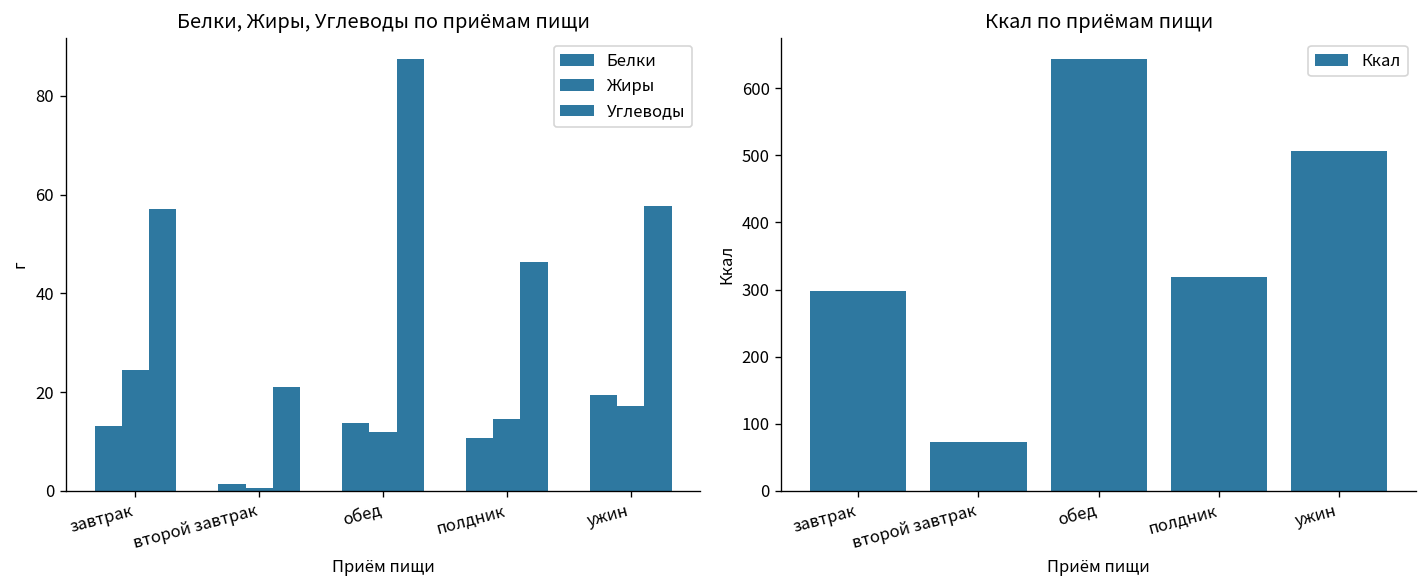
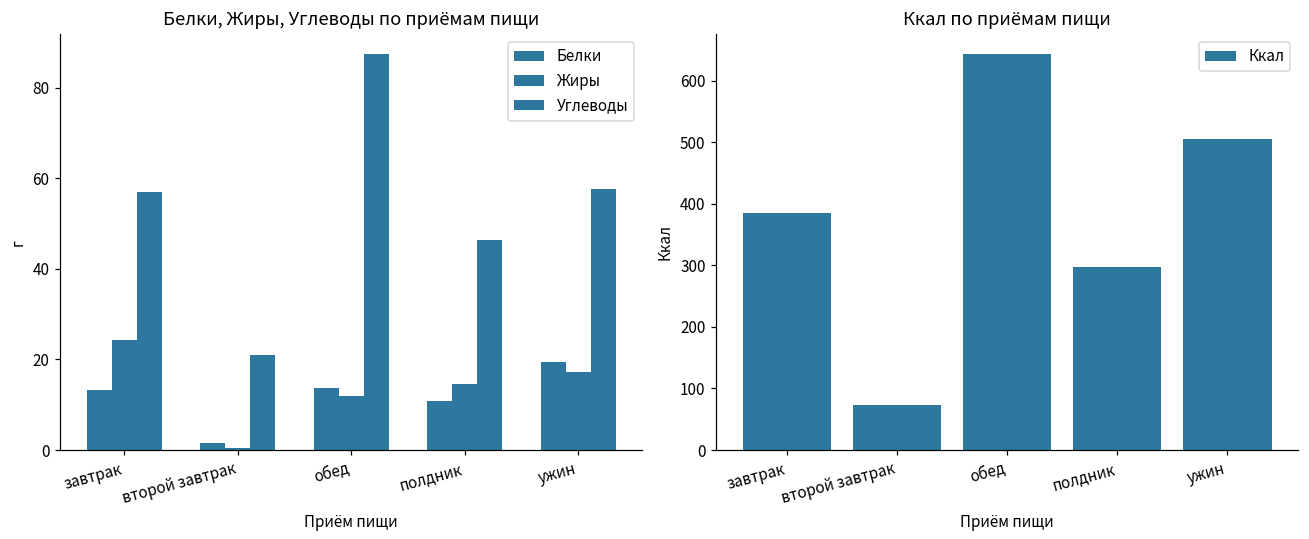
Ккал по приёмам пищи, завтрак: 300 -> 380
Ккал по приёмам пищи, полдник: 320 -> 300
